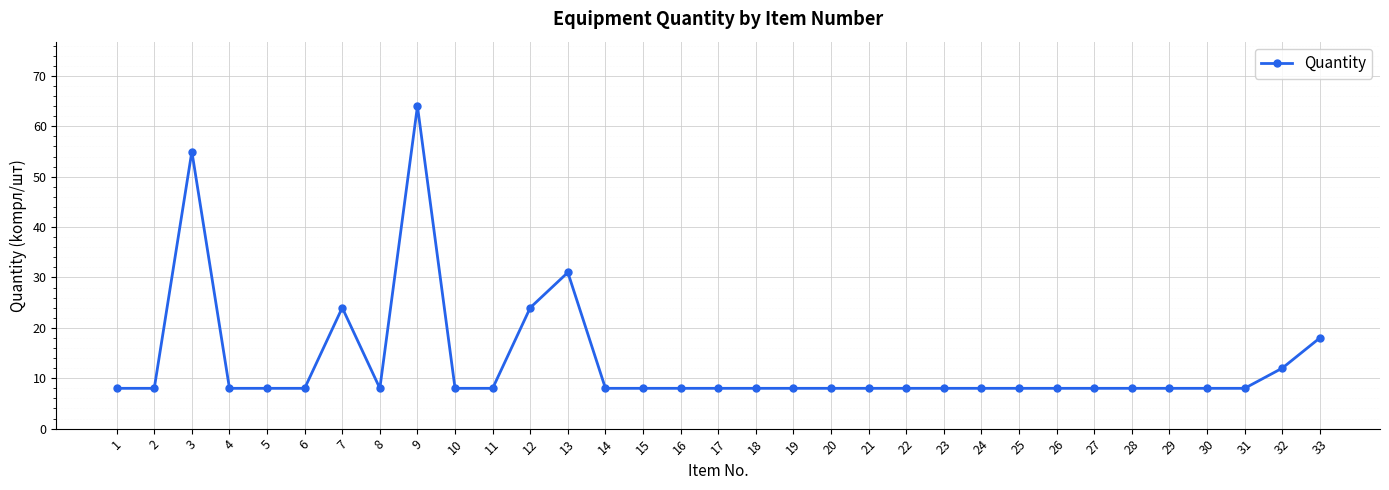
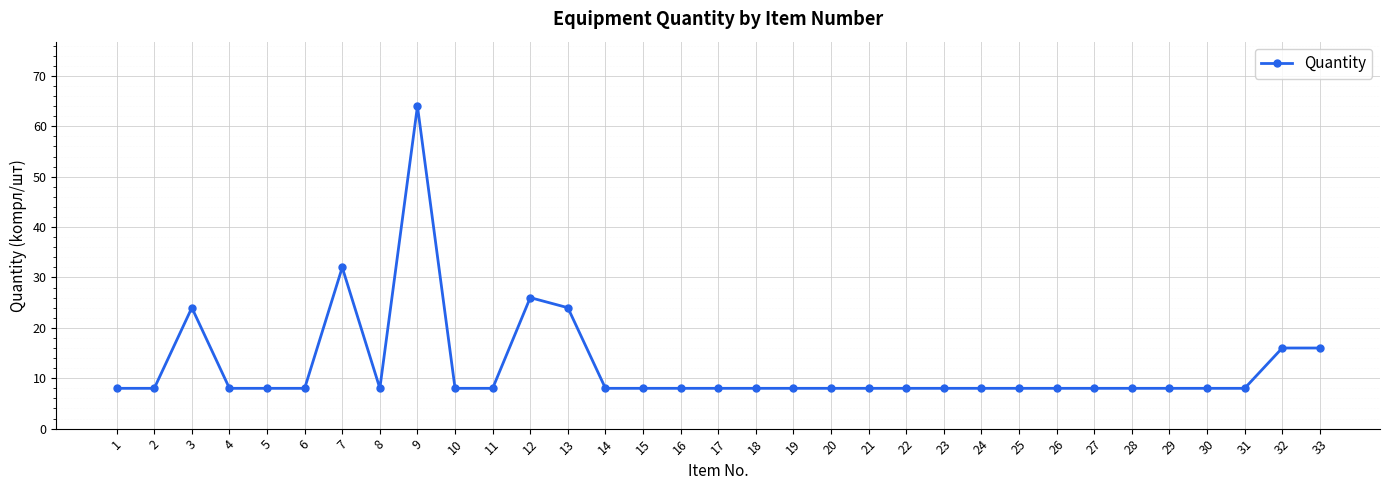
3: 55 -> 24
7: 24 -> 32
12: 24 -> 26
13: 31 -> 24
32: 12 -> 16
33: 18 -> 16
